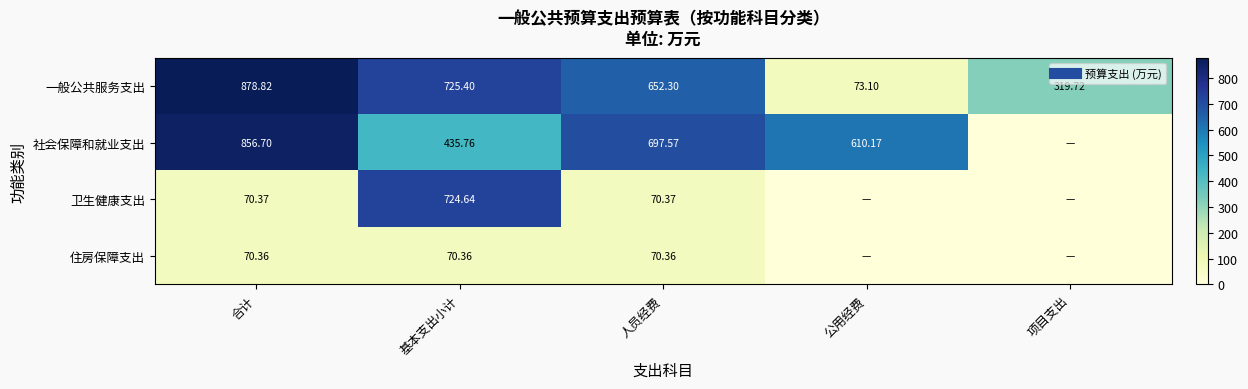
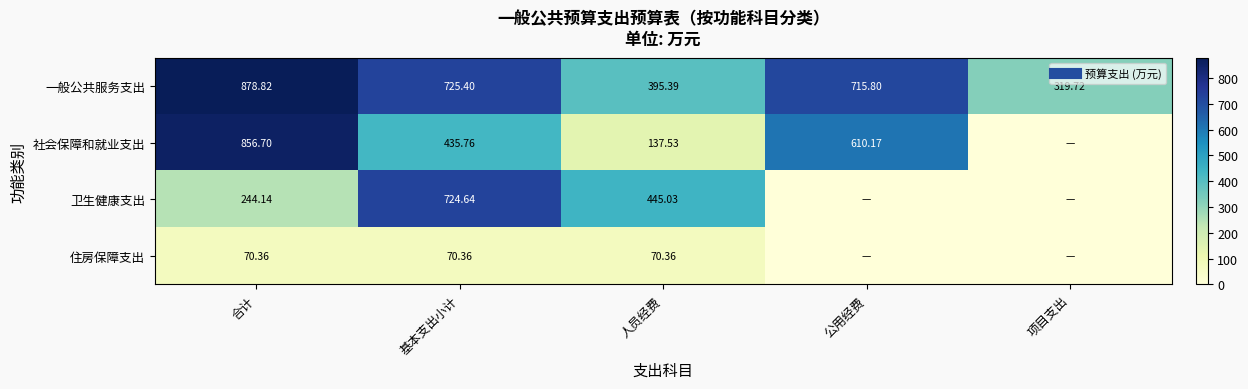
一般公共服务支出, 人员经费: 652.30 -> 395.39
一般公共服务支出, 公用经费: 73.10 -> 715.80
社会保障和就业支出, 人员经费: 697.57 -> 137.53
卫生健康支出, 合计: 70.37 -> 244.14
卫生健康支出, 人员经费: 70.37 -> 445.03
